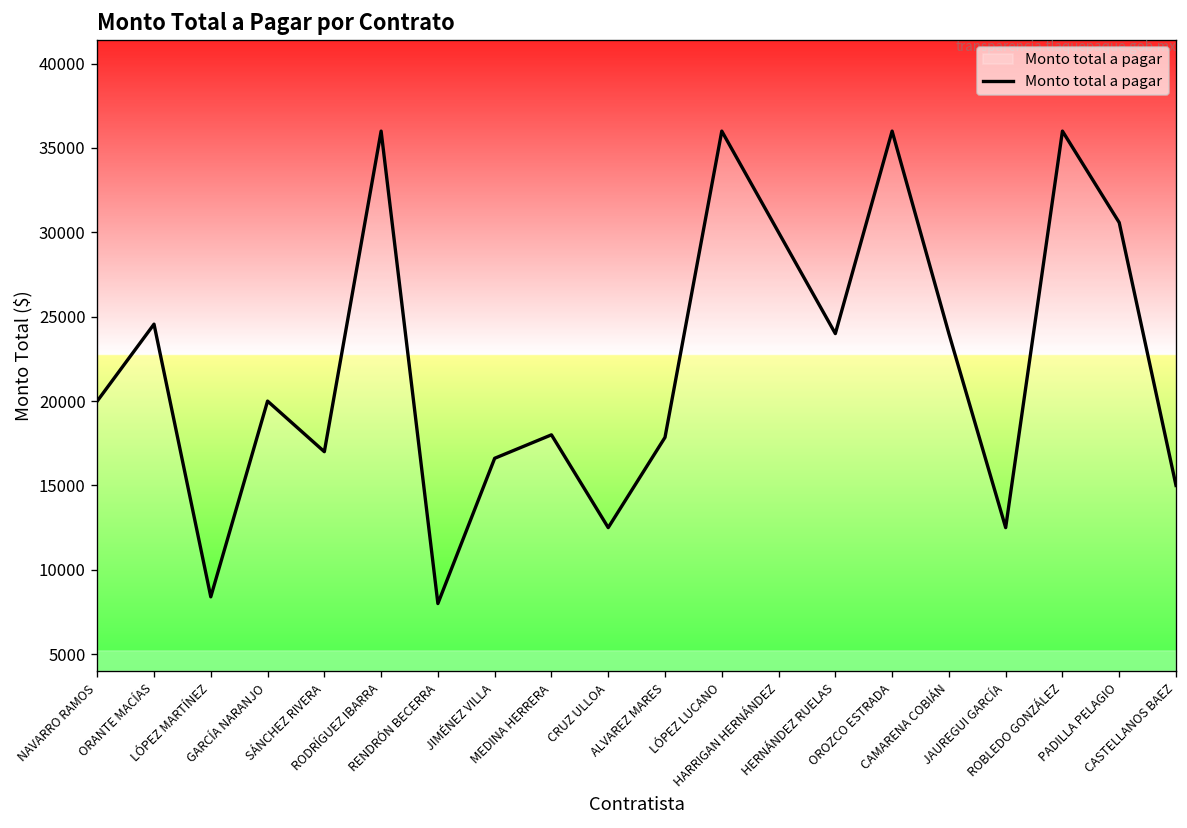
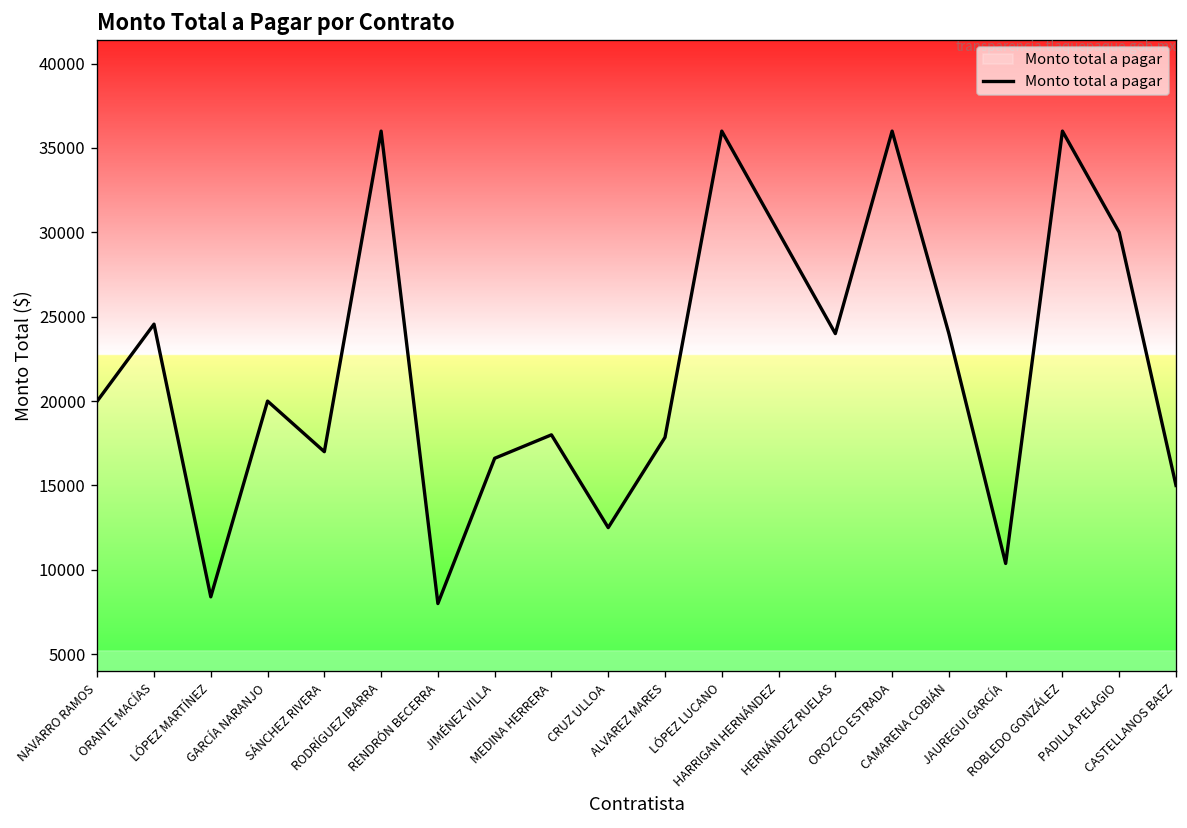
JAUREGUI GARCÍA: 12500 -> 10400
PADILLA PELAGIO: 30600 -> 30000
